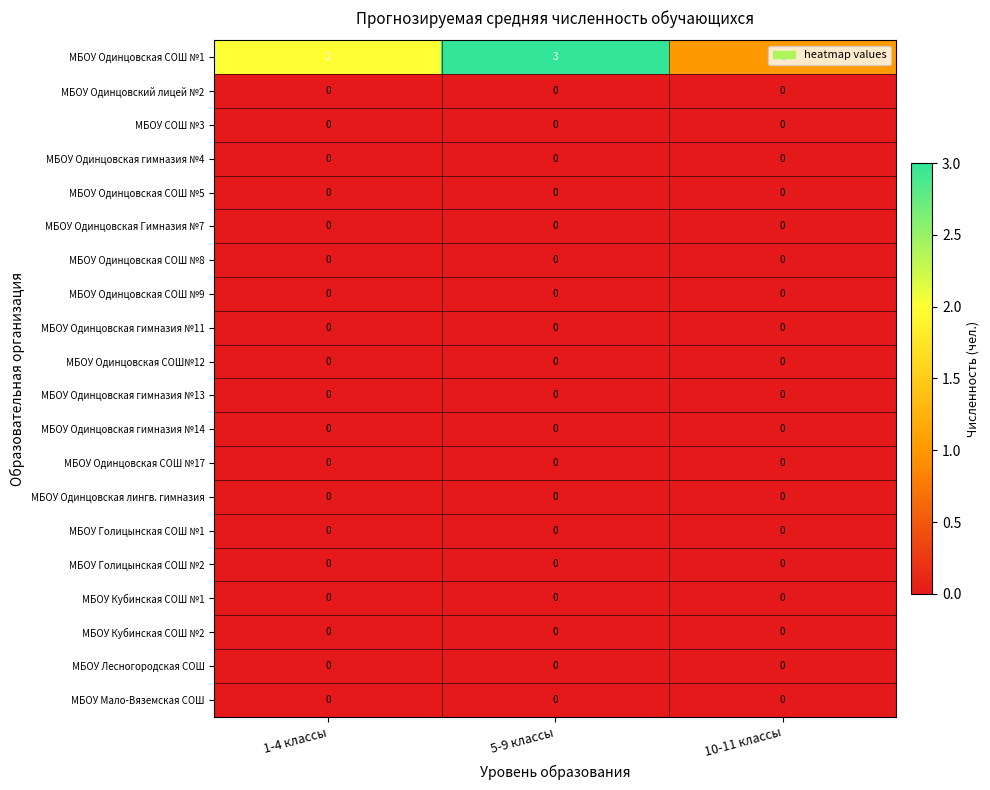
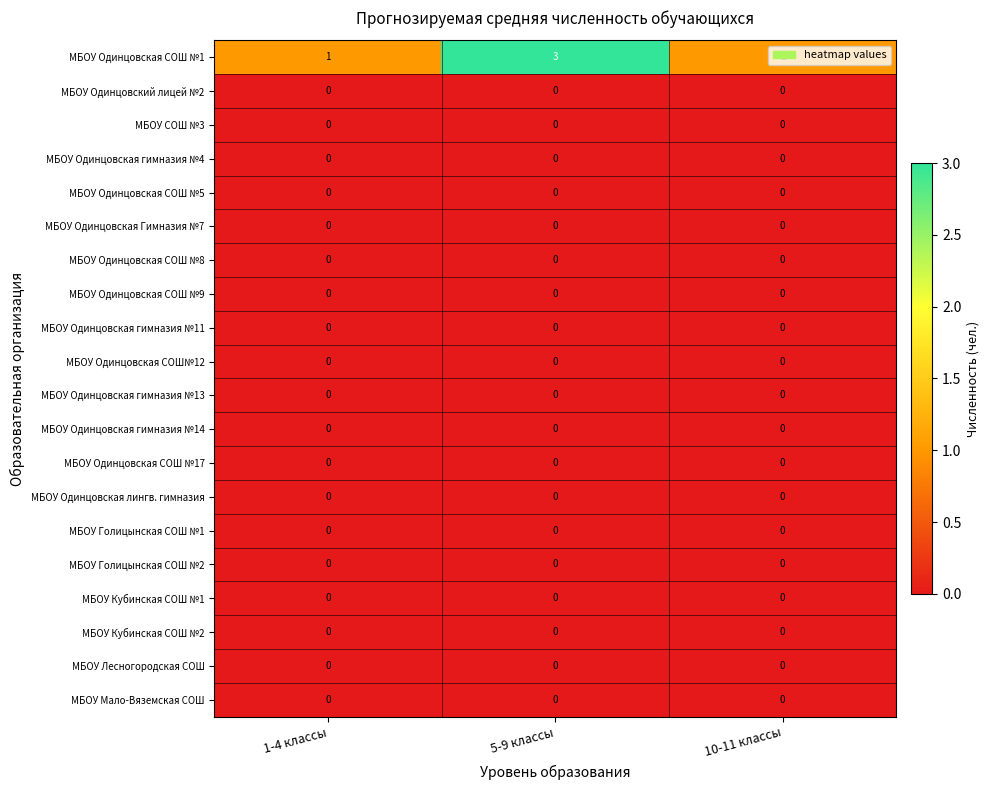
МБОУ Одинцовская СОШ №1, 1-4 классы: 2 -> 1
